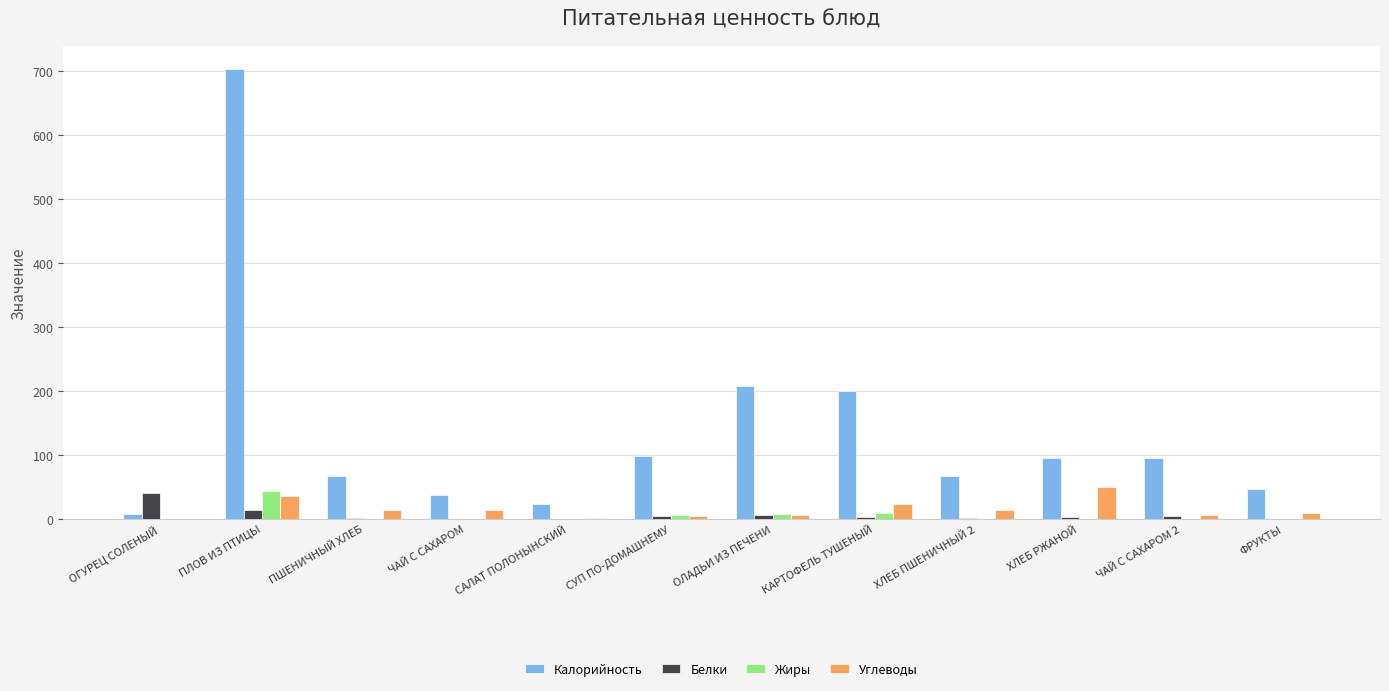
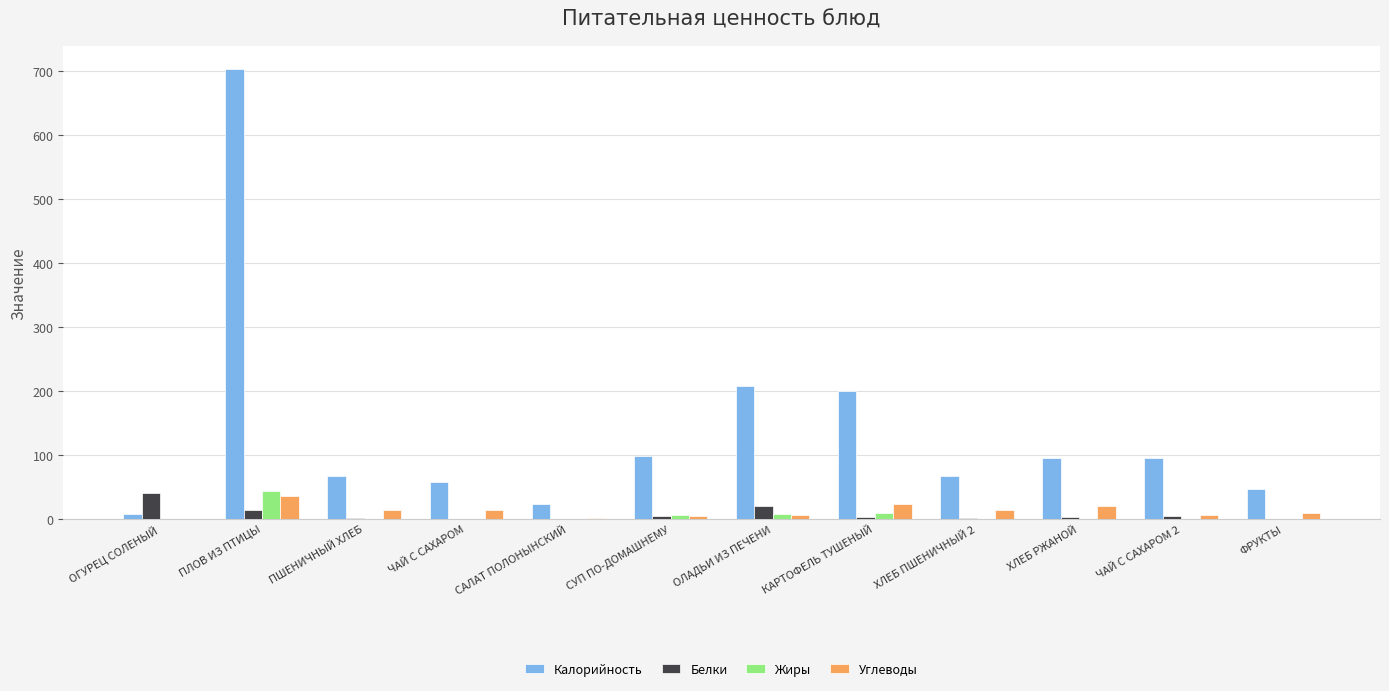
Калорийность, ЧАЙ С САХАРОМ: 40 -> 60
Белки, ОЛАДЬИ ИЗ ПЕЧЕНИ: 10 -> 20
Углеводы, ХЛЕБ РЖАНОЙ: 50 -> 20
